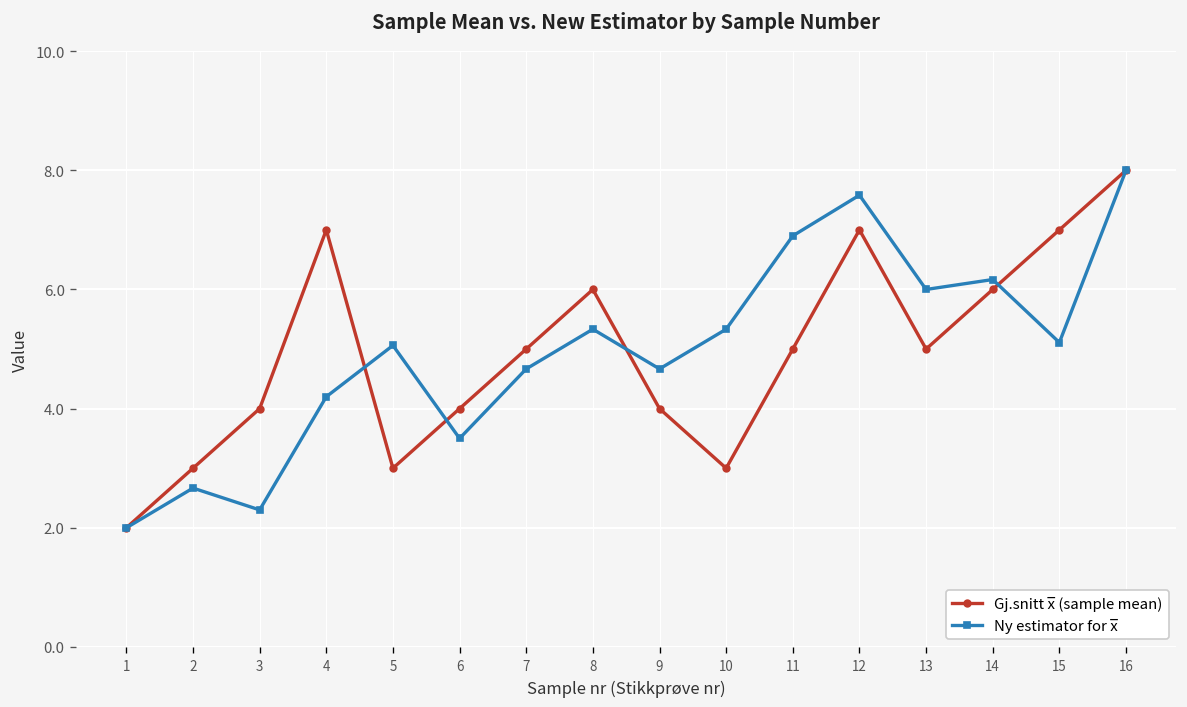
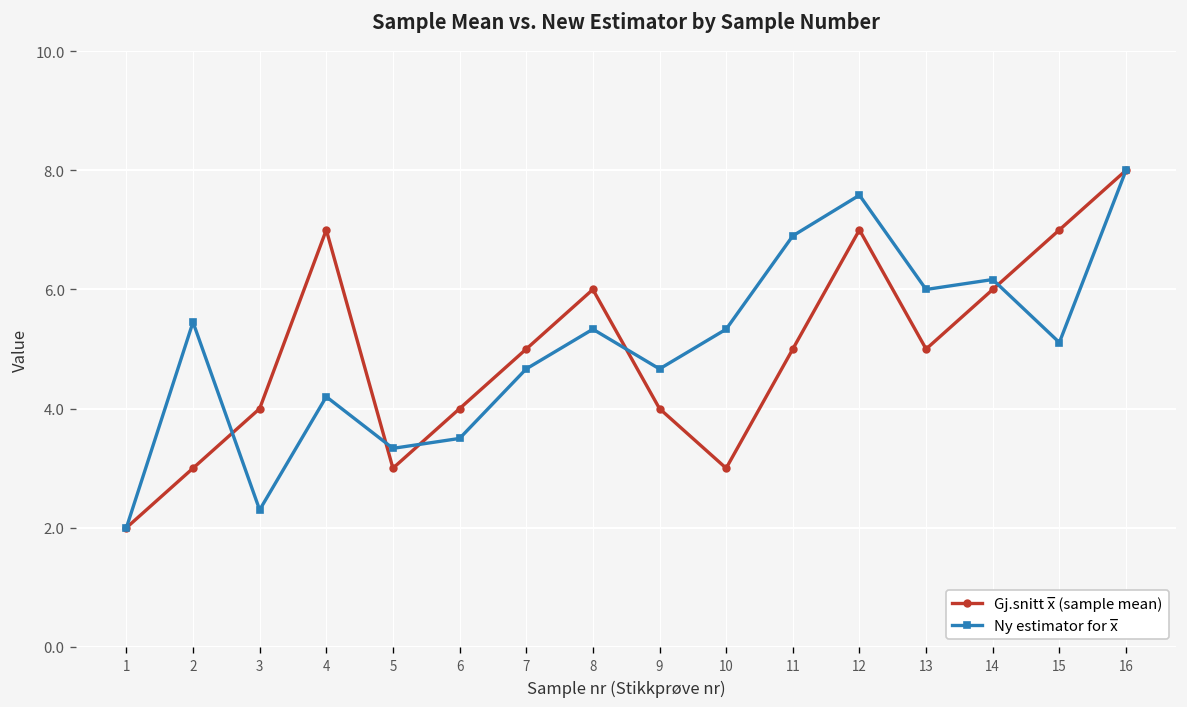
Ny estimator for x̅, 2: 2.7 -> 5.5
Ny estimator for x̅, 5: 5.1 -> 3.3
